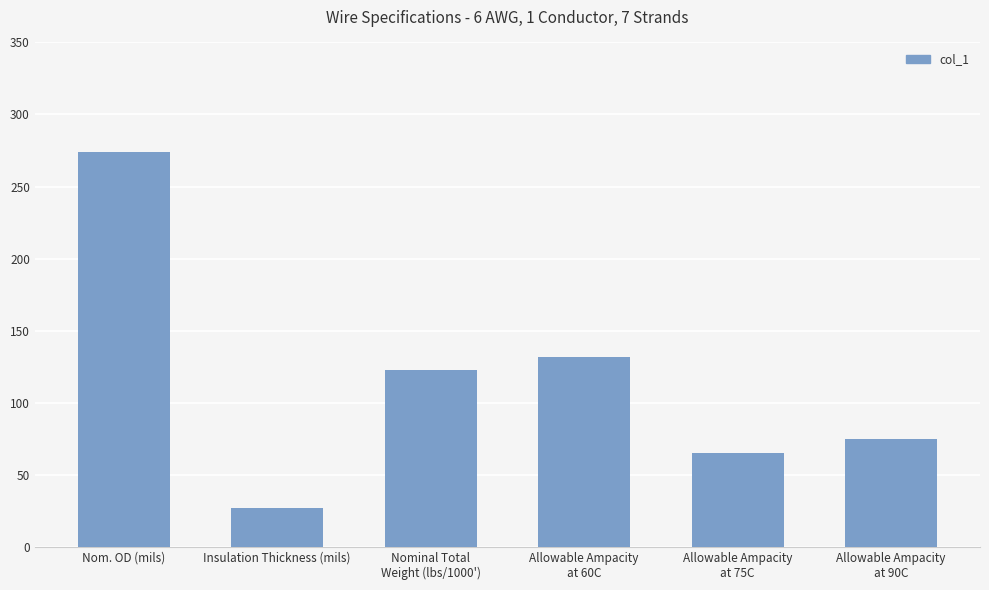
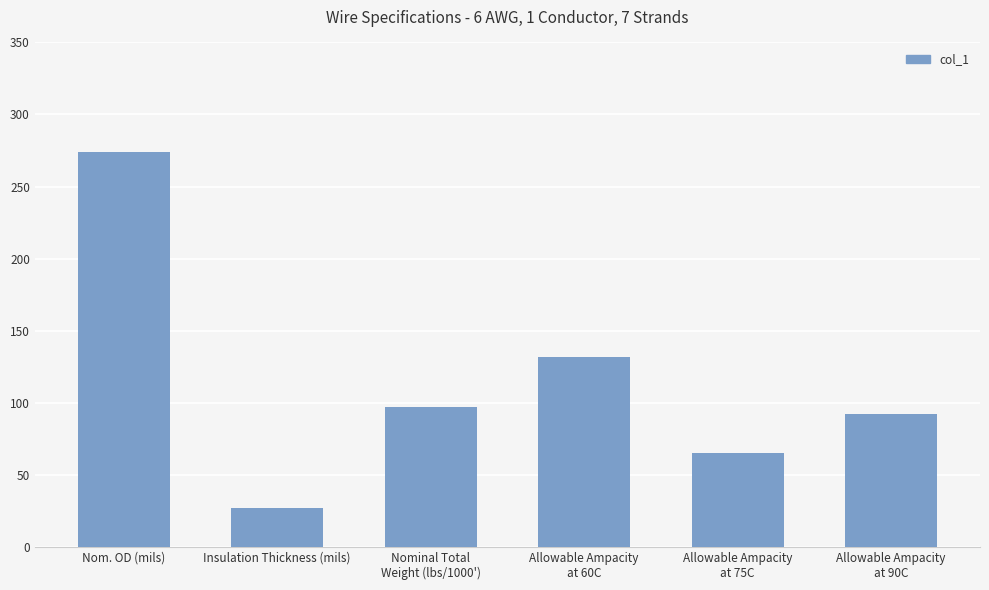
Nominal Total Weight (lbs/1000'): 123 -> 97
Allowable Ampacity at 90C: 75 -> 92
